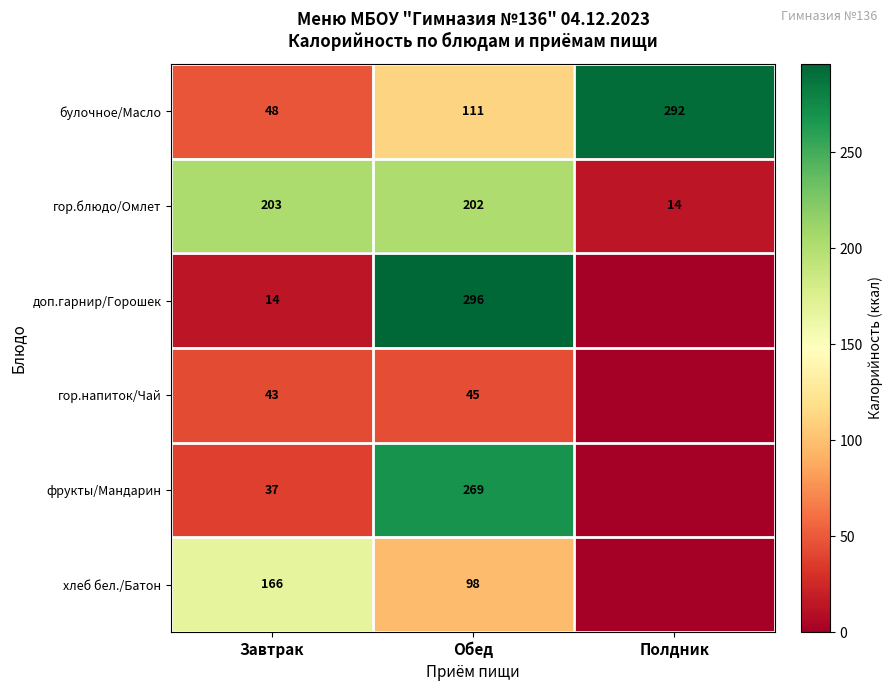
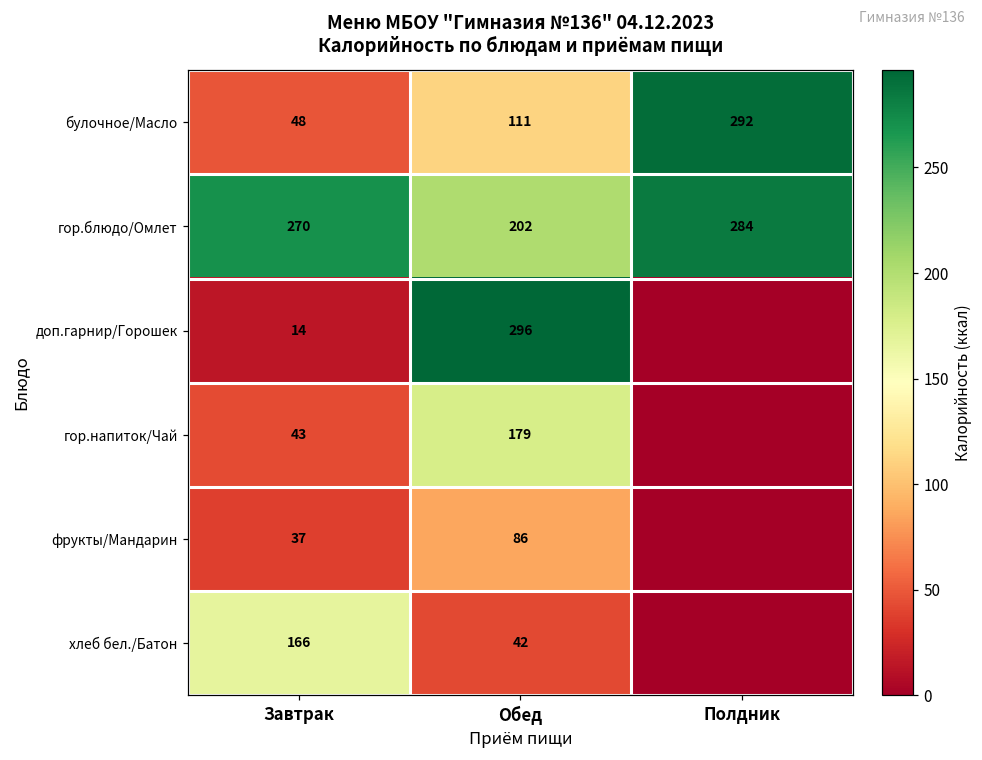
гор.блюдо/Омлет, Завтрак: 203 -> 270
гор.блюдо/Омлет, Полдник: 14 -> 284
гор.напиток/Чай, Обед: 45 -> 179
фрукты/Мандарин, Обед: 269 -> 86
хлеб бел./Батон, Обед: 98 -> 42
